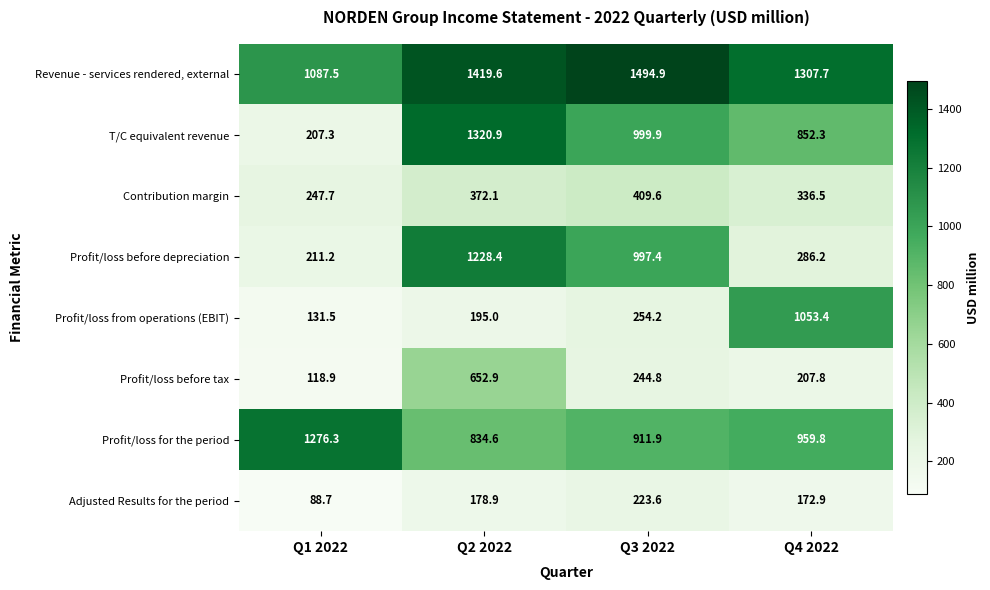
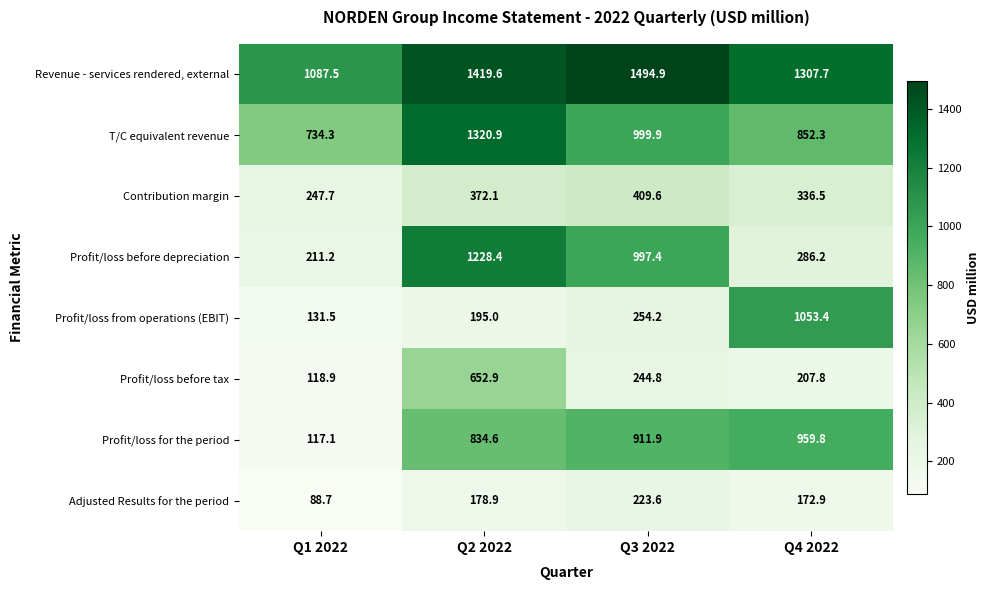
T/C equivalent revenue, Q1 2022: 207.3 -> 734.3
Profit/loss for the period, Q1 2022: 1276.3 -> 117.1
